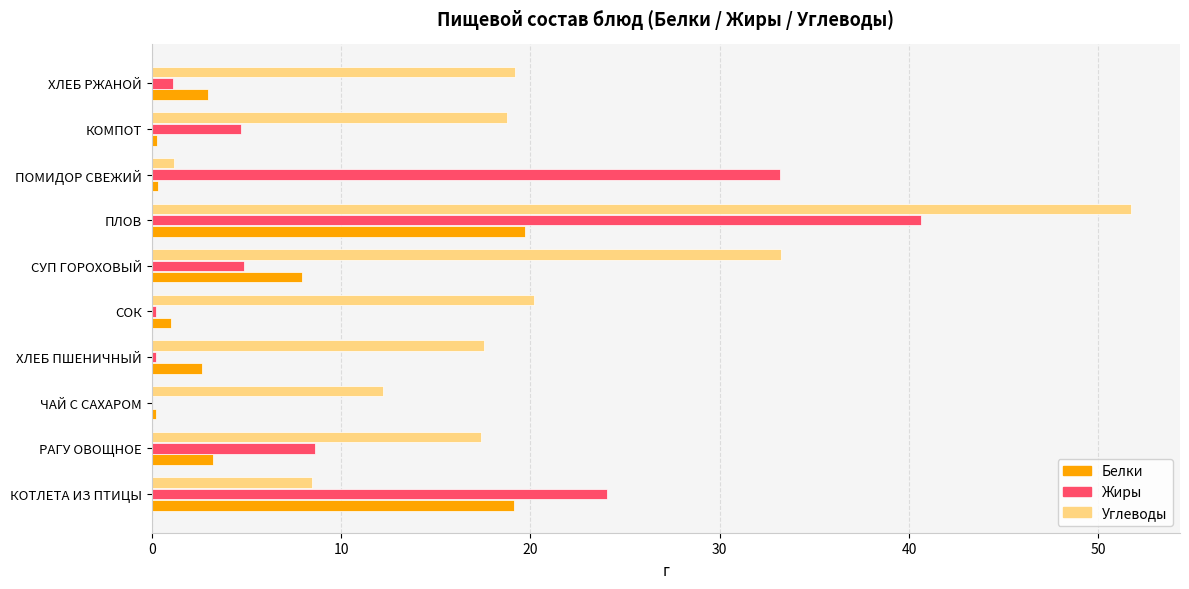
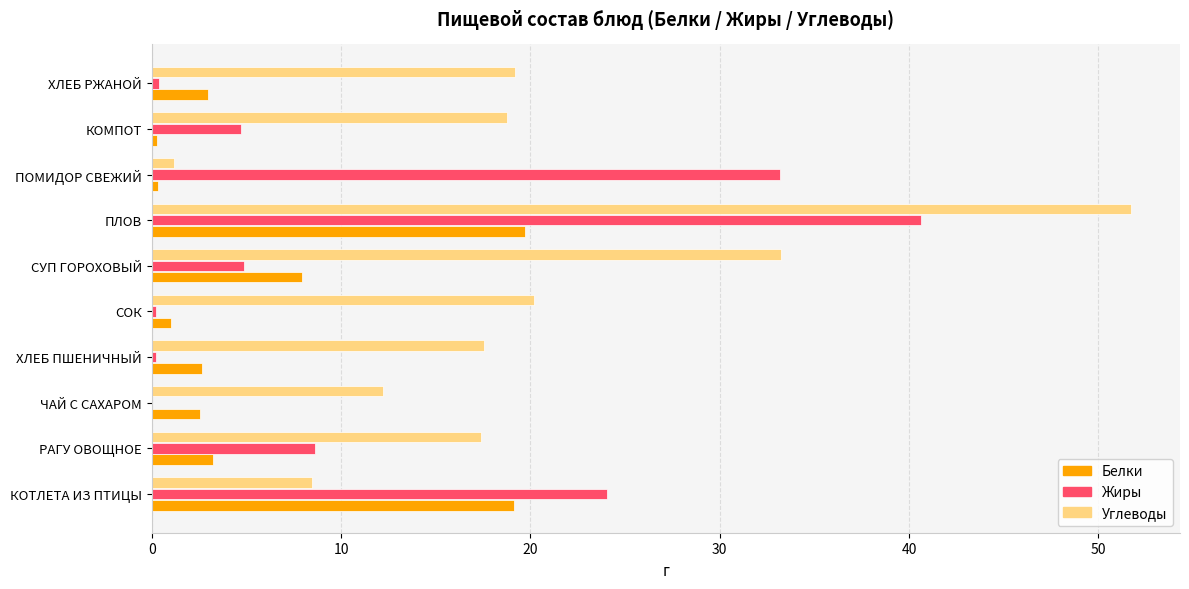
Жиры, ХЛЕБ РЖАНОЙ: 1.1 -> 0.4
Белки, ЧАЙ С САХАРОМ: 0.3 -> 2.6
